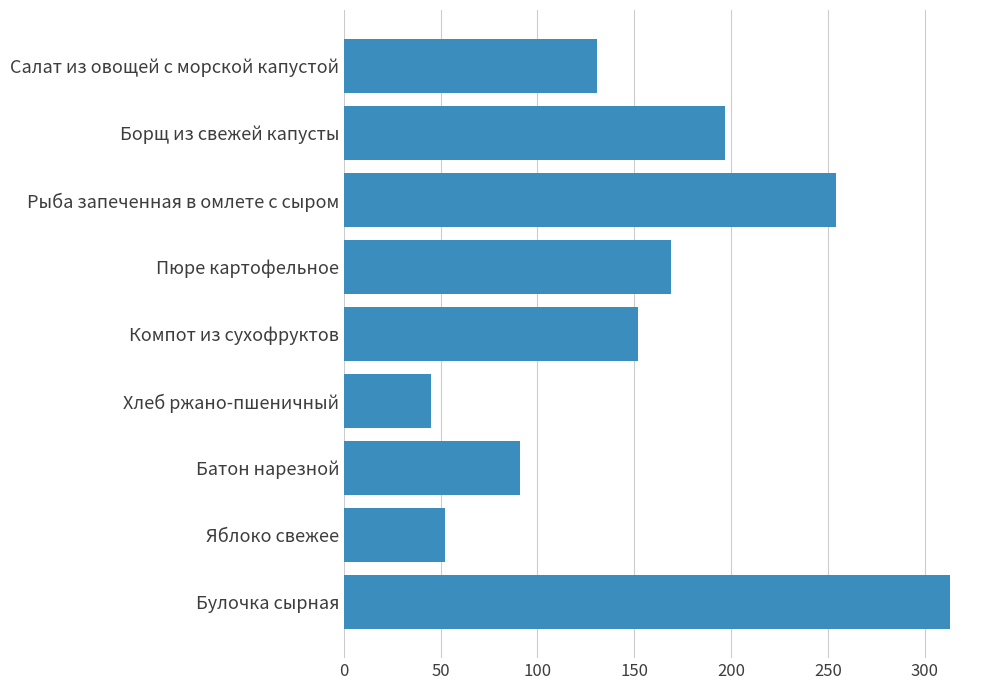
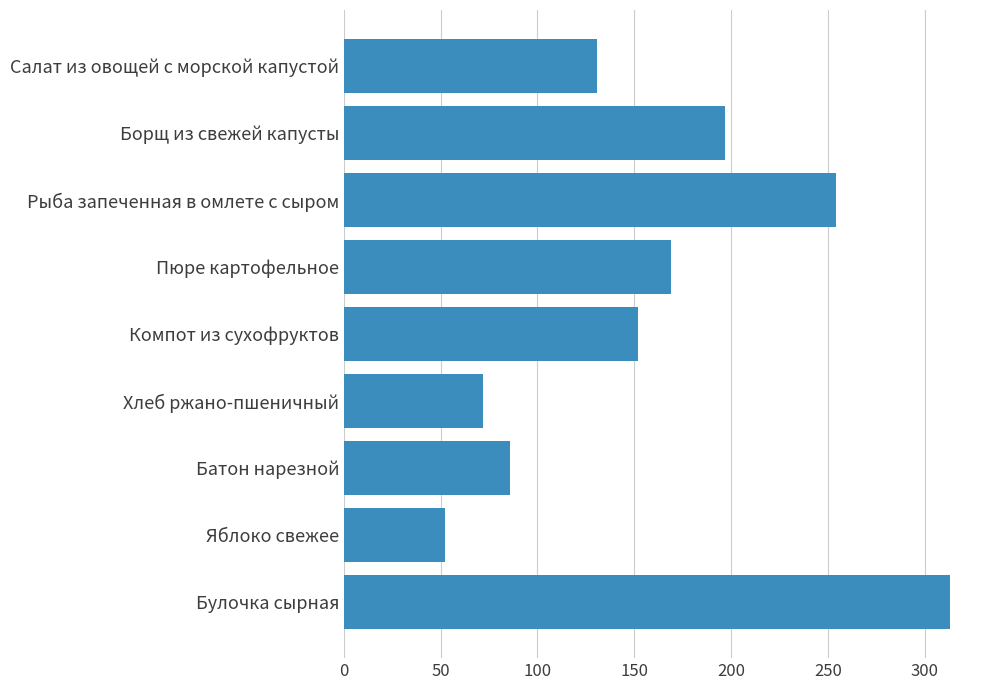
Хлеб ржано-пшеничный: 45 -> 72
Батон нарезной: 91 -> 86
